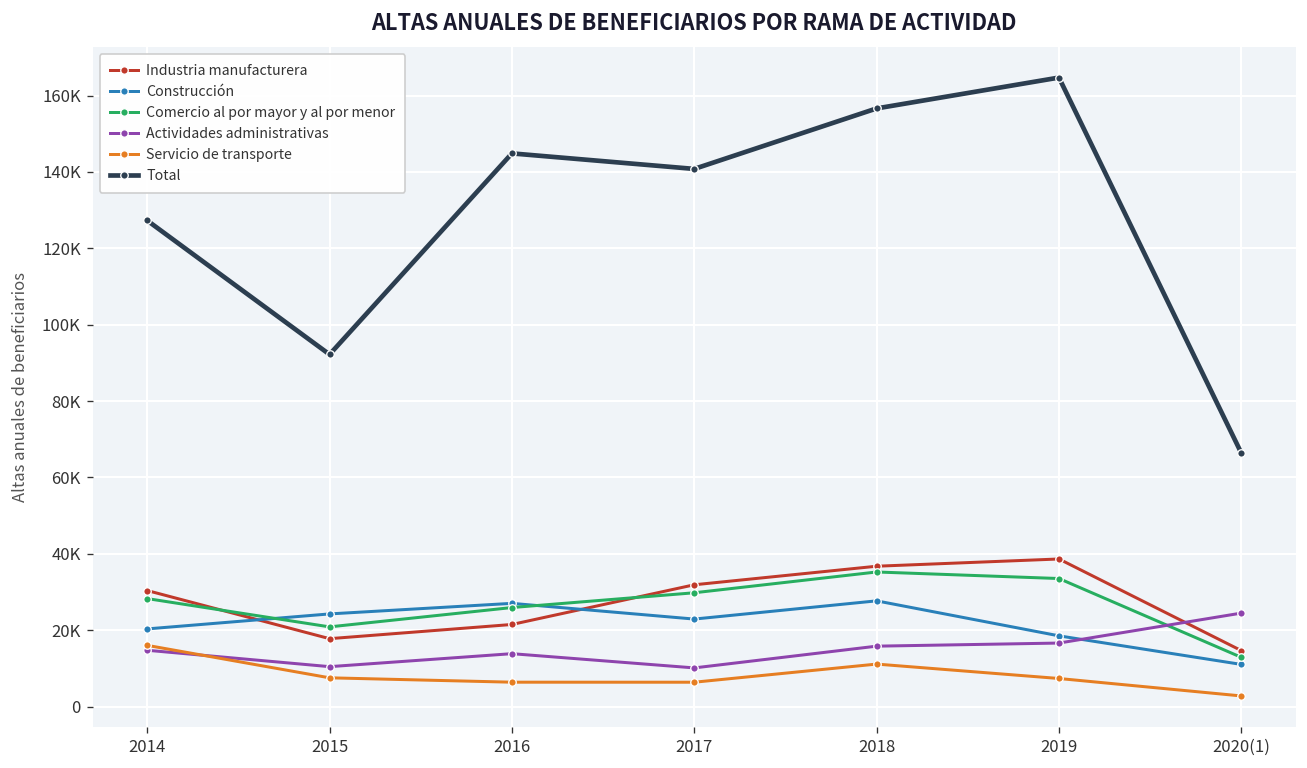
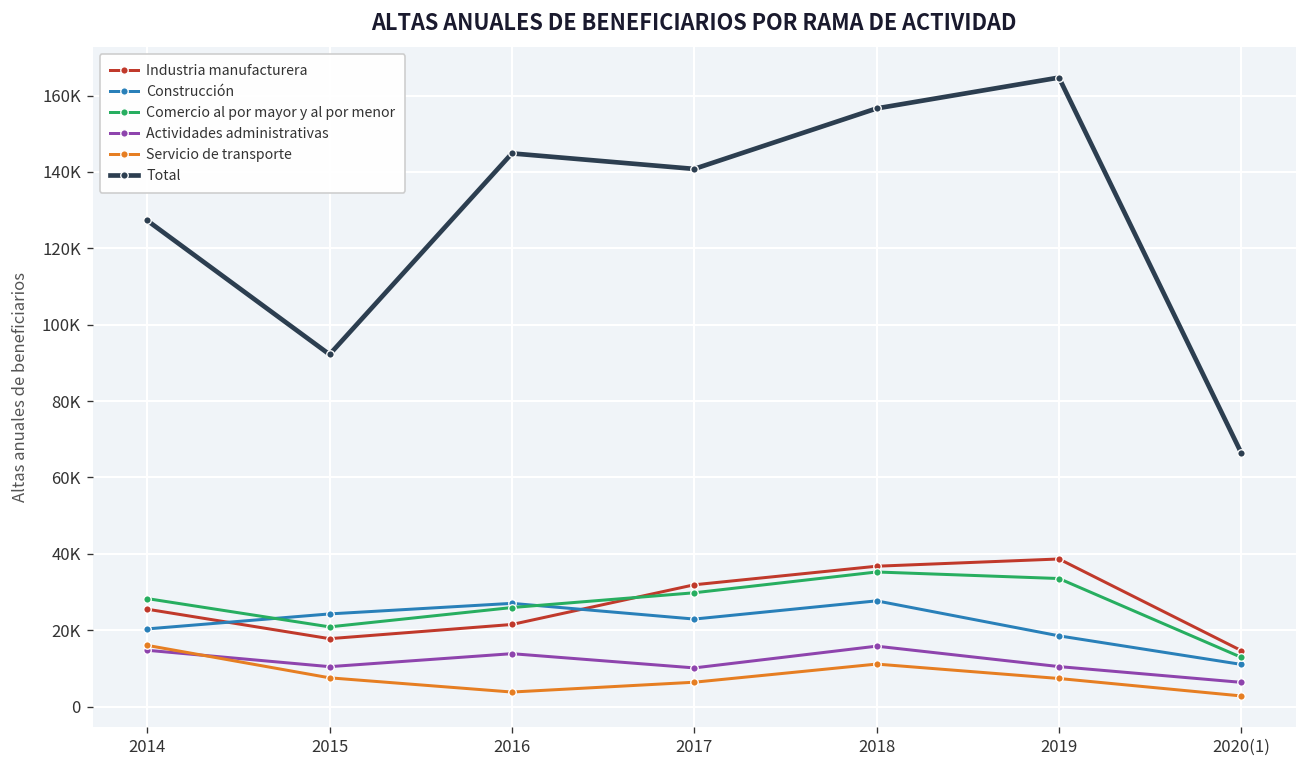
Industria manufacturera, 2014: 30000 -> 26000
Servicio de transporte, 2016: 6000 -> 4000
Actividades administrativas, 2019: 17000 -> 10000
Actividades administrativas, 2020(1): 24000 -> 6000
